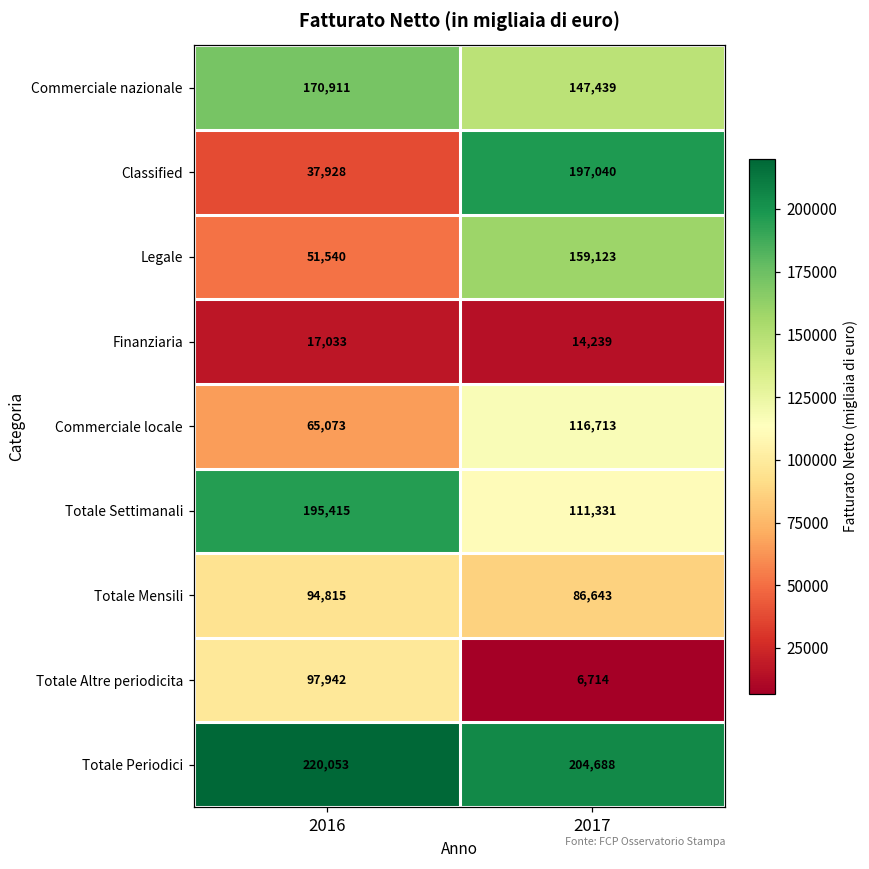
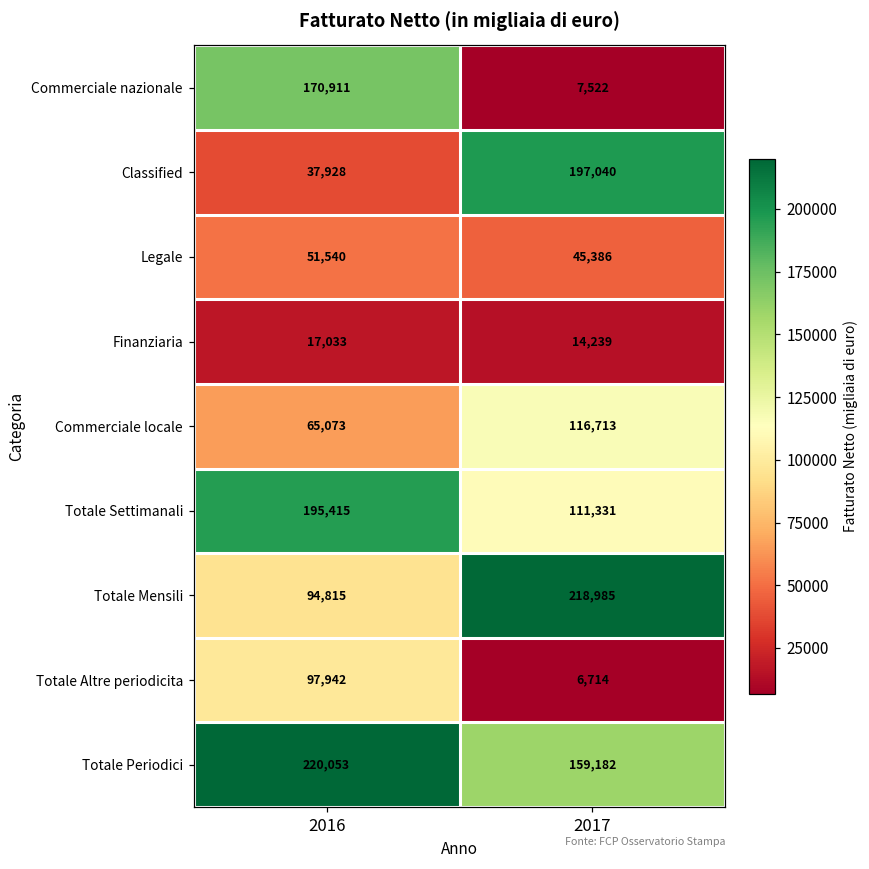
Commerciale nazionale, 2017: 147,439 -> 7,522
Legale, 2017: 159,123 -> 45,386
Totale Mensili, 2017: 86,643 -> 218,985
Totale Periodici, 2017: 204,688 -> 159,182
